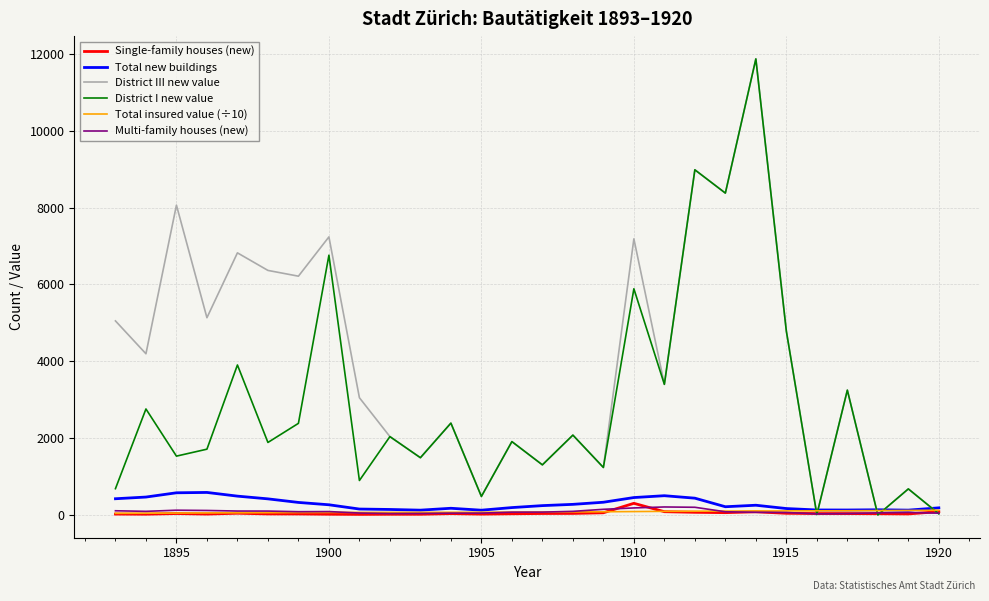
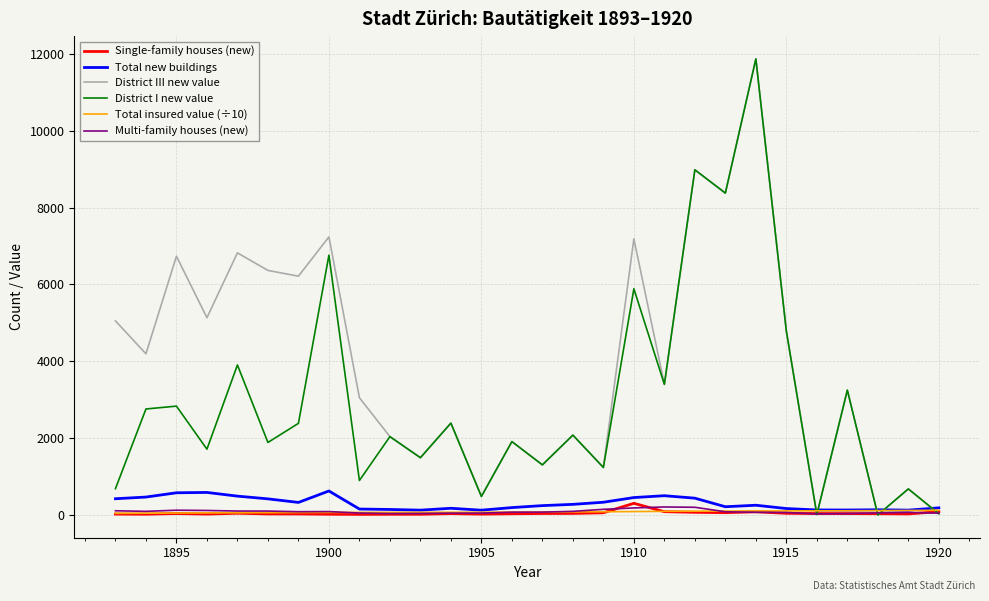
District III new value, 1895: 8100 -> 6700
District I new value, 1895: 1500 -> 2800
Total new buildings, 1900: 300 -> 600
